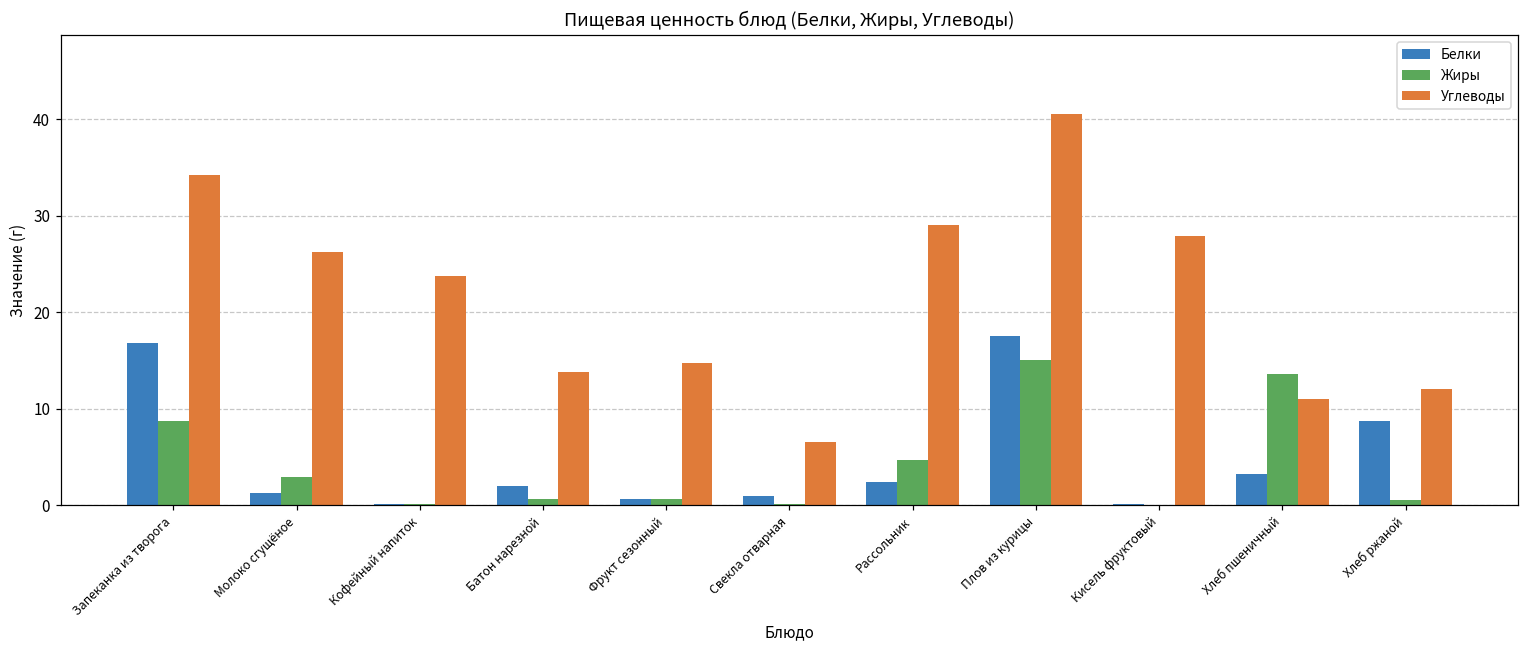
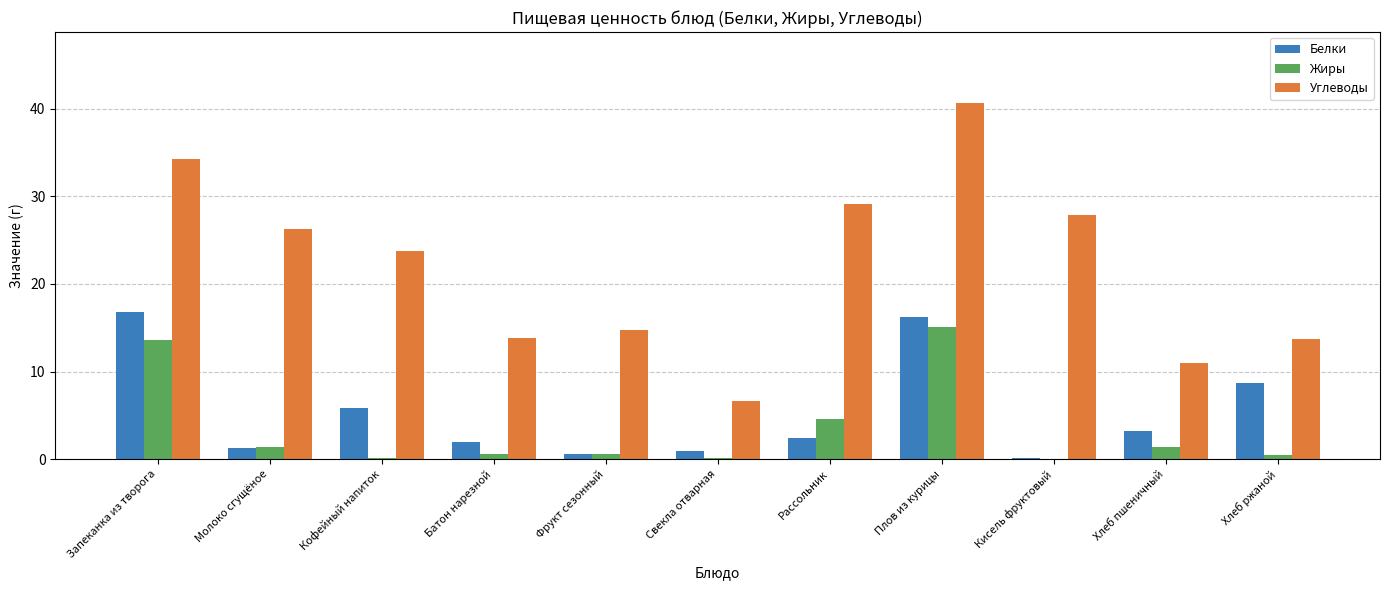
Жиры, Запеканка из творога: 9 -> 14
Жиры, Молоко сгущёное: 3 -> 1
Белки, Кофейный напиток: 0 -> 6
Белки, Плов из курицы: 17 -> 16
Жиры, Хлеб пшеничный: 14 -> 1
Углеводы, Хлеб ржаной: 12 -> 14
